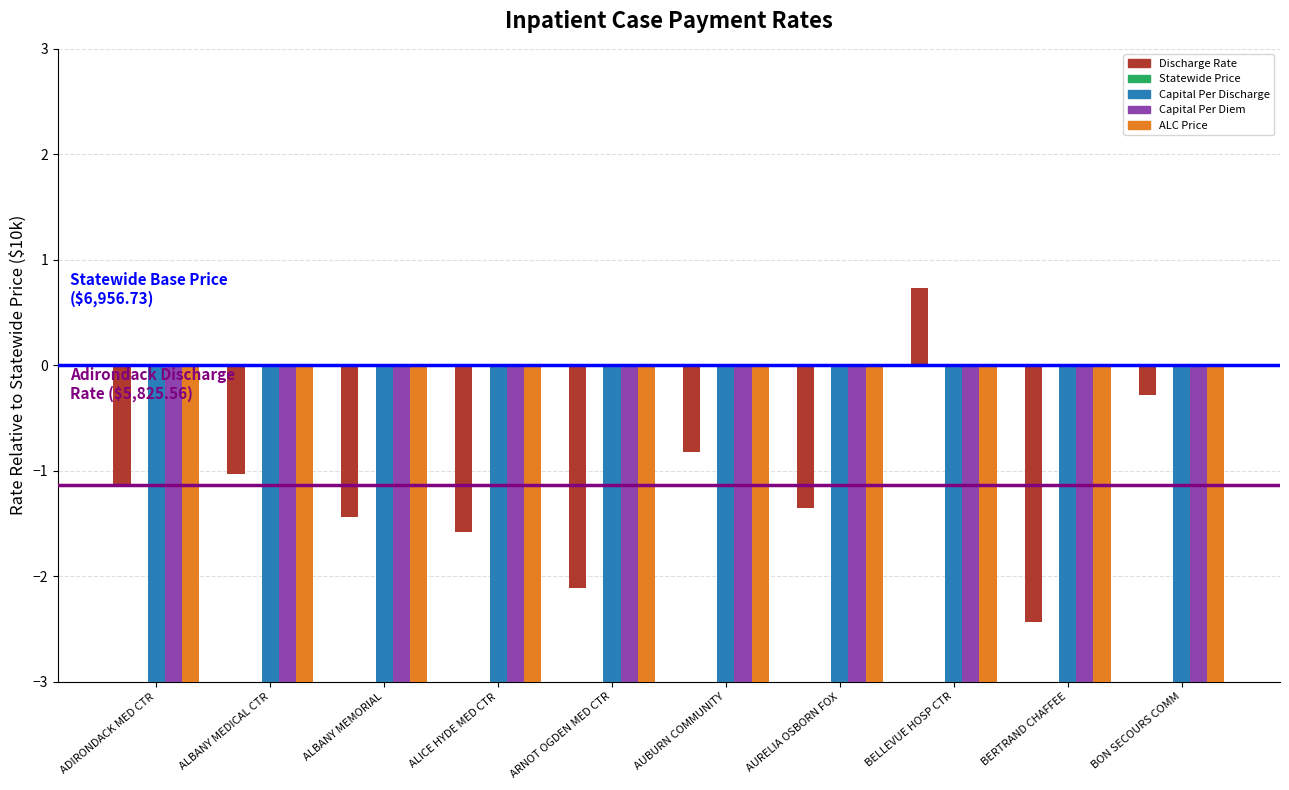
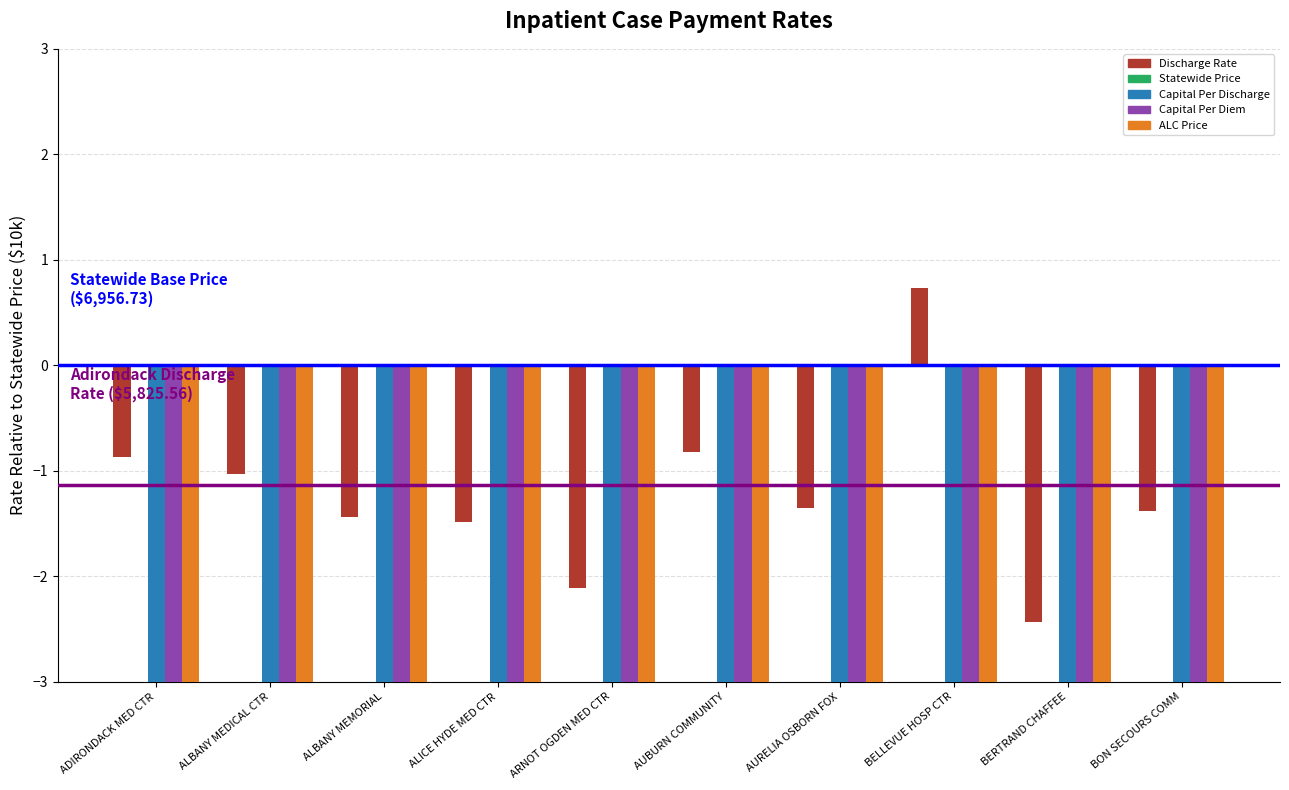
Discharge Rate, ADIRONDACK MED CTR: -1.13 -> -0.87
Discharge Rate, ALICE HYDE MED CTR: -1.58 -> -1.49
Discharge Rate, BON SECOURS COMM: -0.28 -> -1.38
